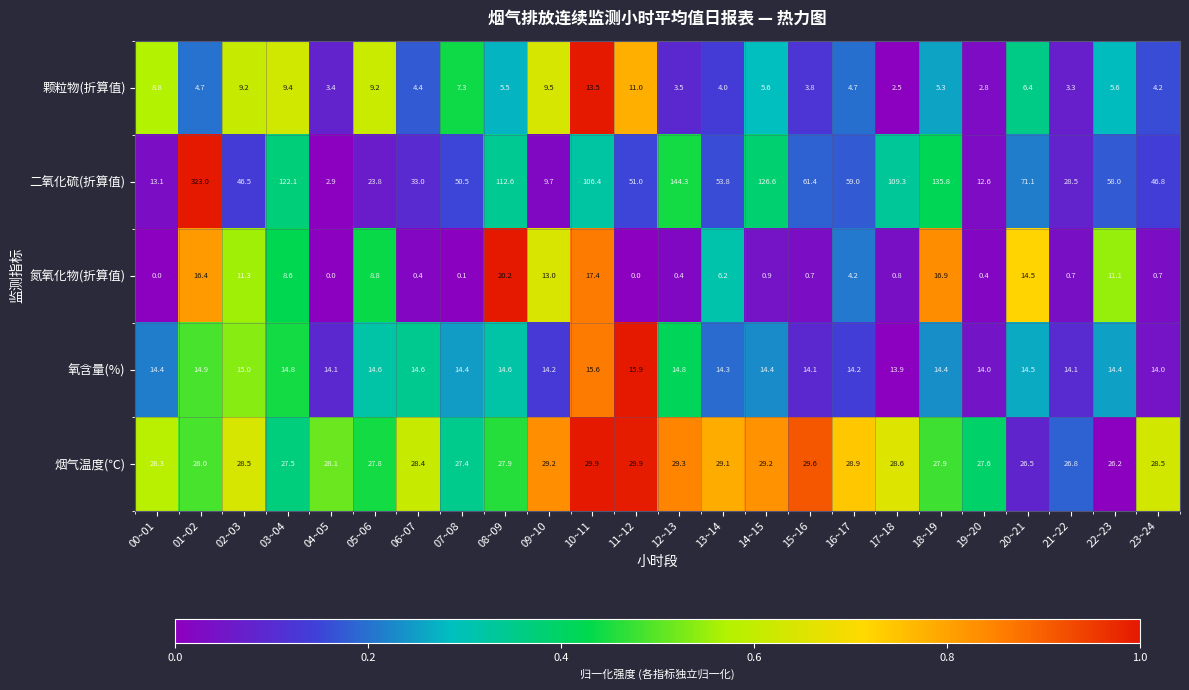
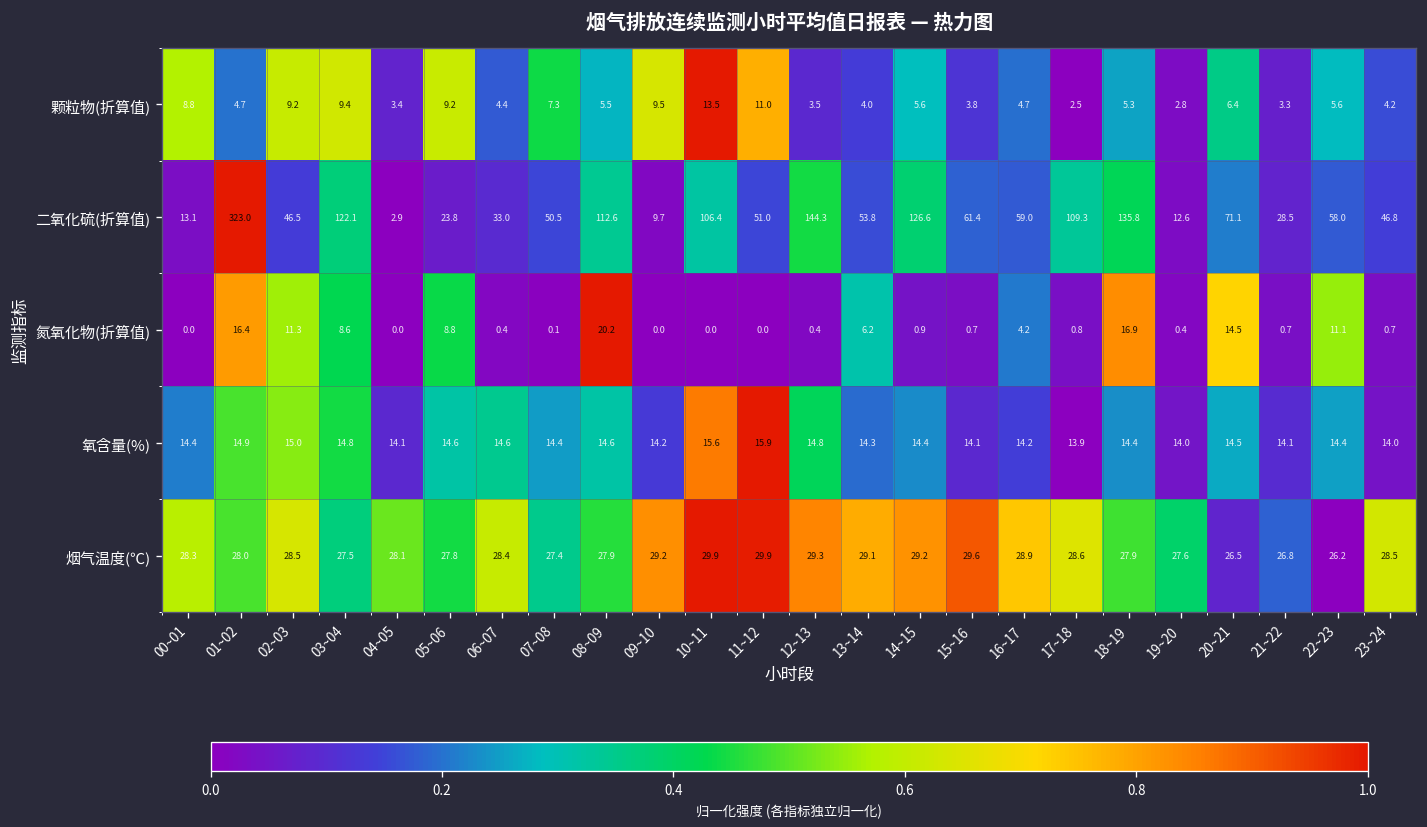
氮氧化物(折算值), 09~10: 13.0 -> 0.0
氮氧化物(折算值), 10~11: 17.4 -> 0.0
